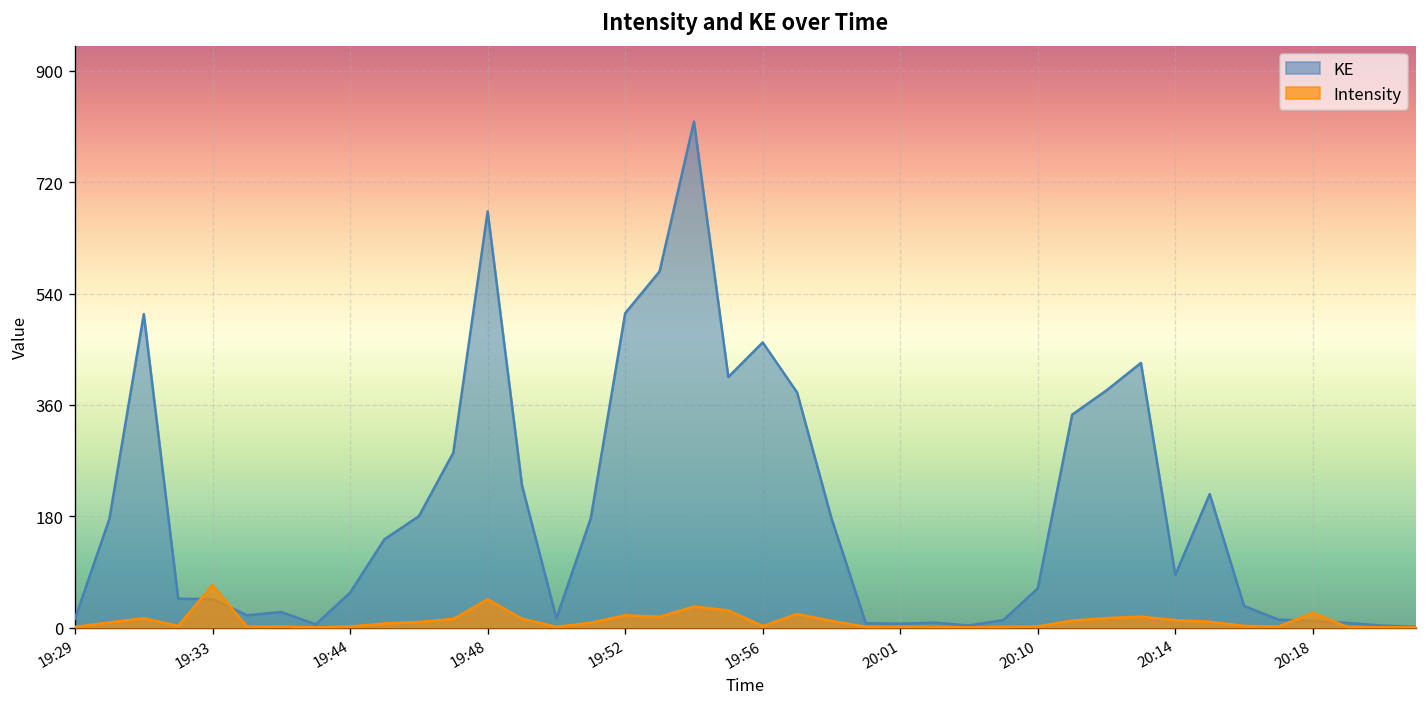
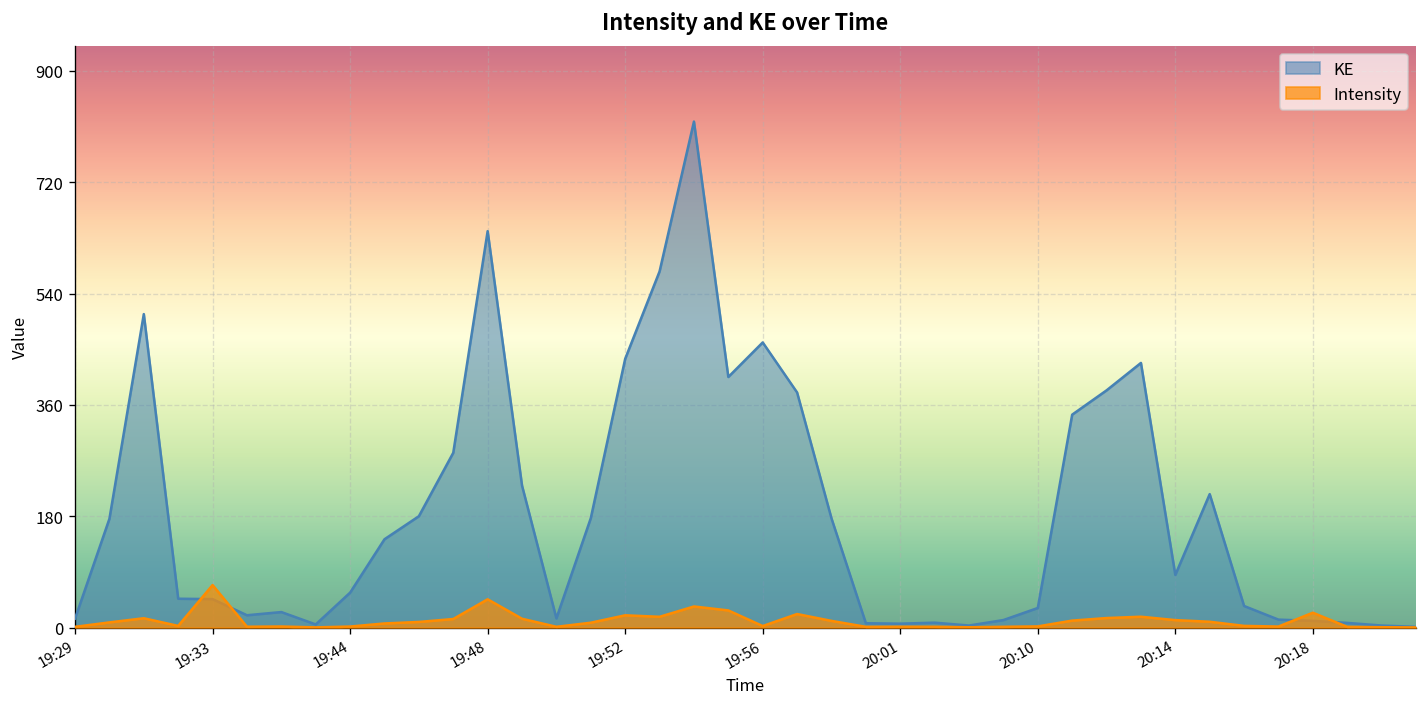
KE, 19:48: 670 -> 640
KE, 19:52: 510 -> 430
KE, 20:10: 60 -> 30
